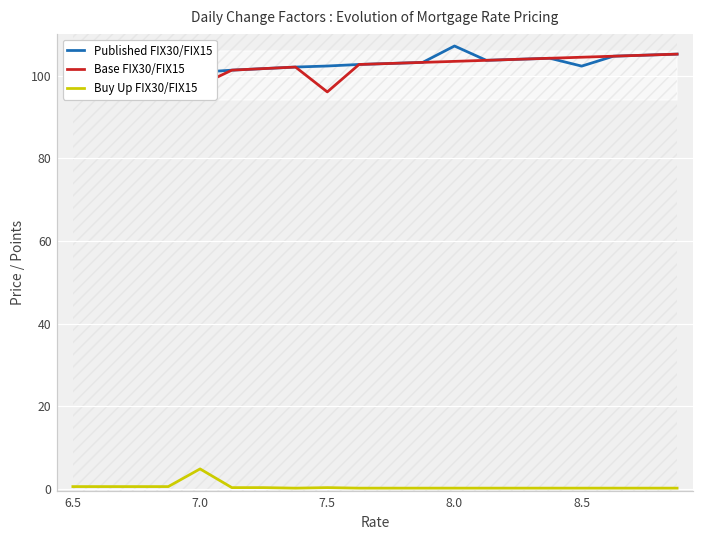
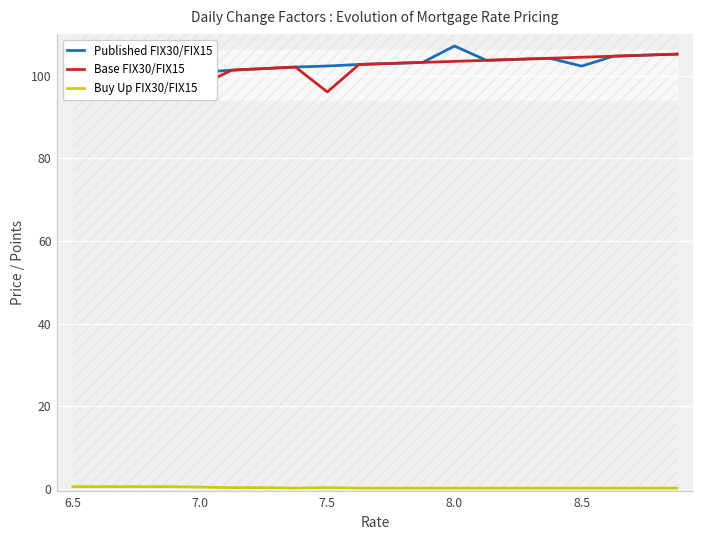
Buy Up FIX30/FIX15, 7.0: 5 -> 1
